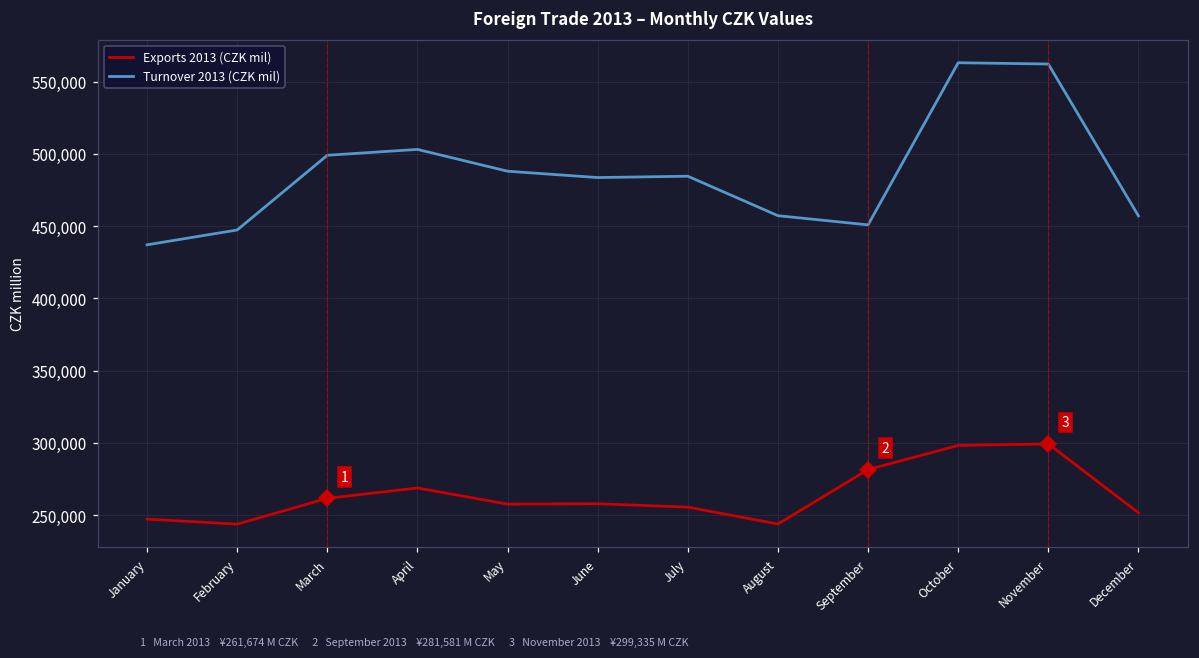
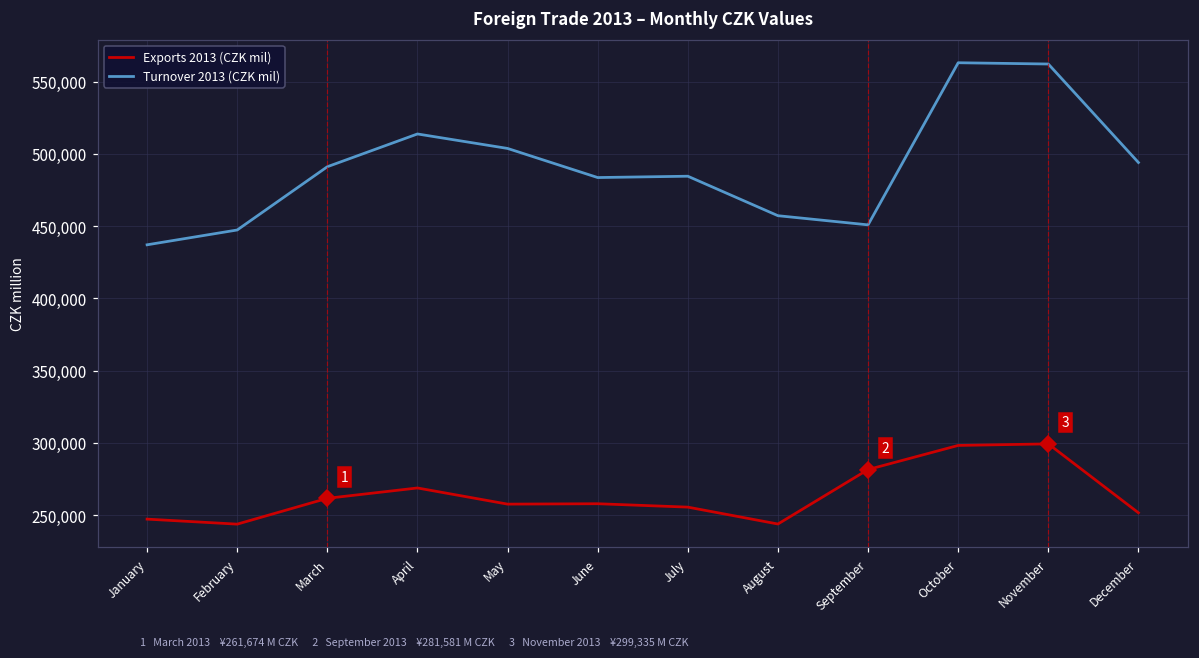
Turnover 2013 (CZK mil), March: 499,000 -> 491,000
Turnover 2013 (CZK mil), April: 503,000 -> 514,000
Turnover 2013 (CZK mil), May: 488,000 -> 504,000
Turnover 2013 (CZK mil), December: 457,000 -> 494,000
